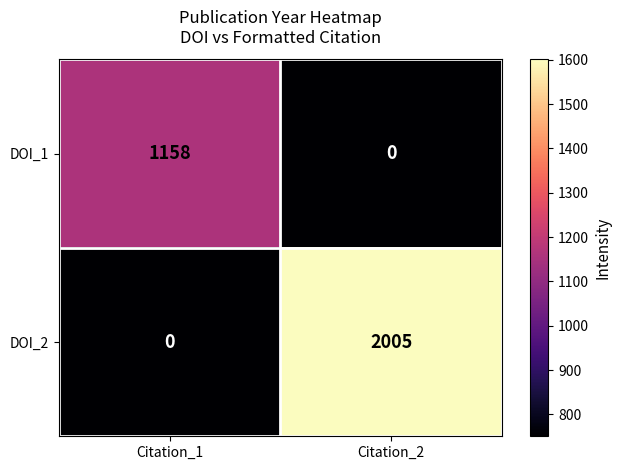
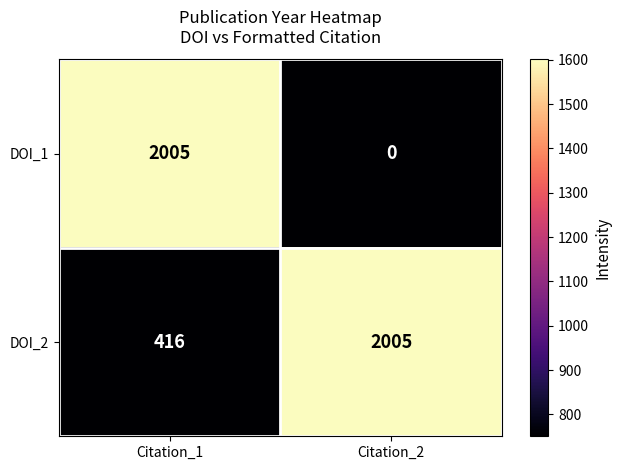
DOI_1, Citation_1: 1158 -> 2005
DOI_2, Citation_1: 0 -> 416
